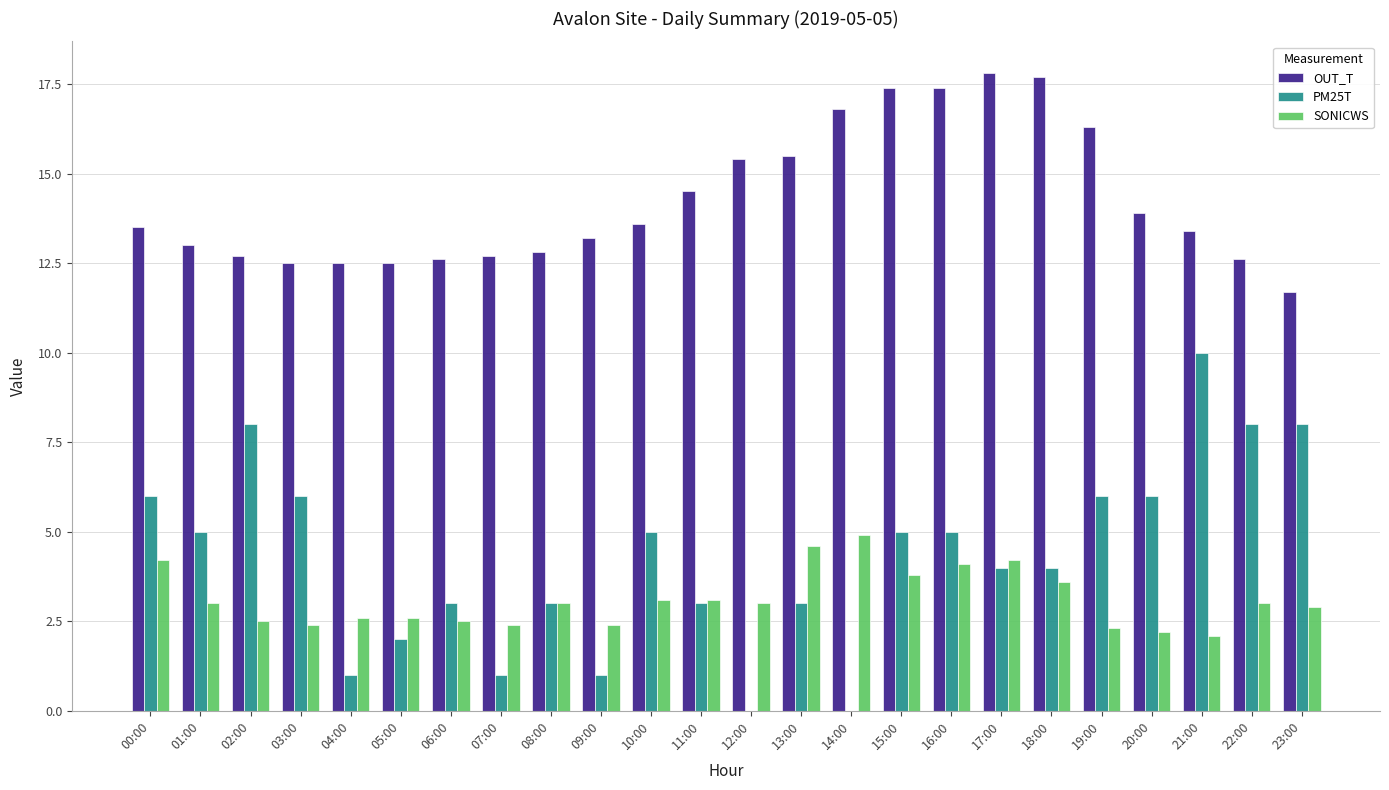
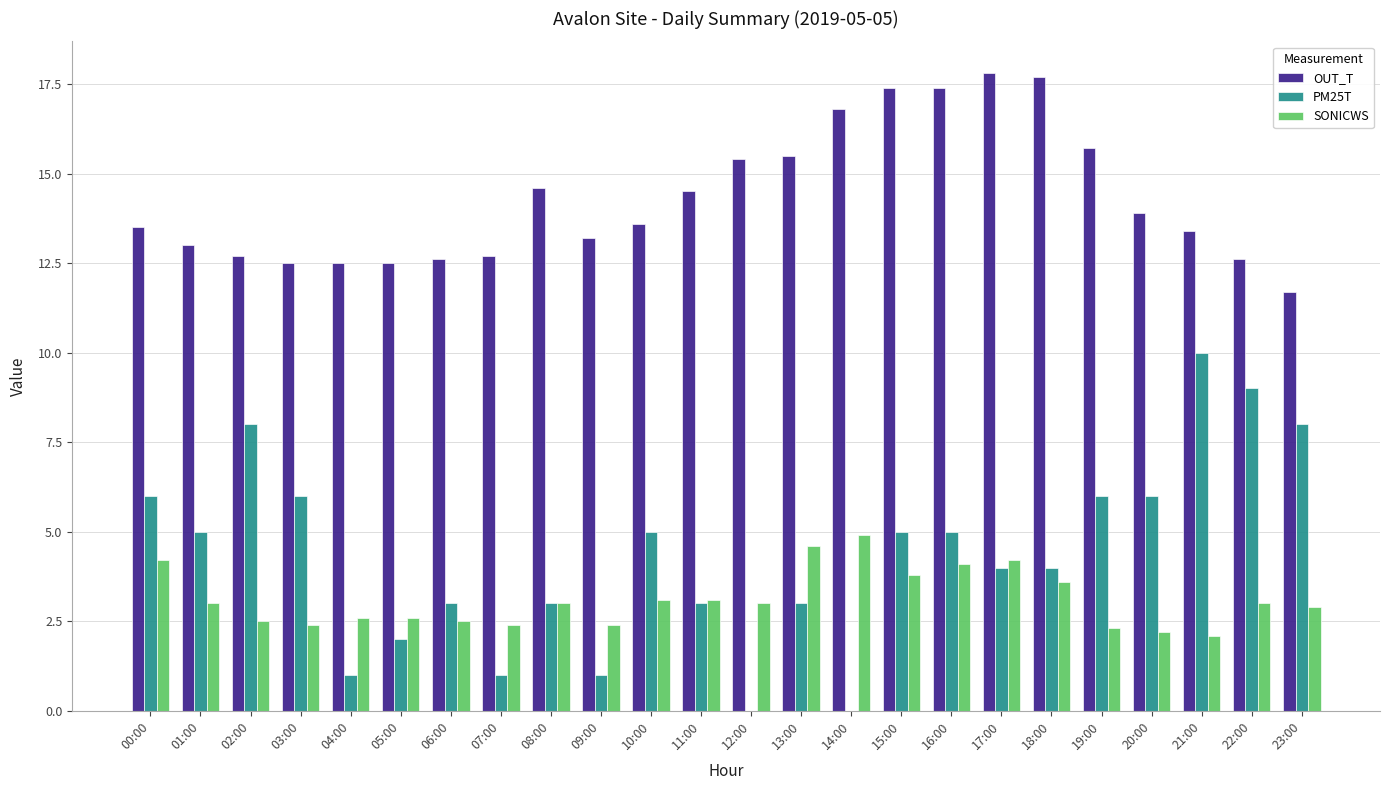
OUT_T, 08:00: 12.8 -> 14.6
OUT_T, 19:00: 16.3 -> 15.7
PM25T, 22:00: 8 -> 9
